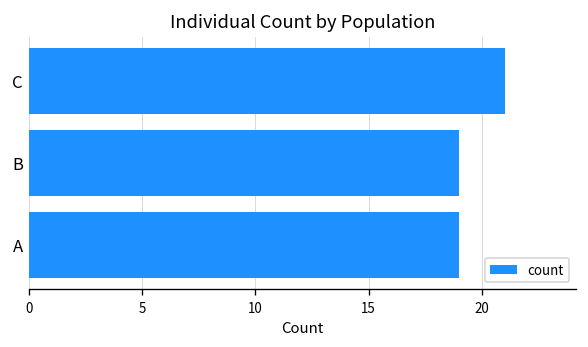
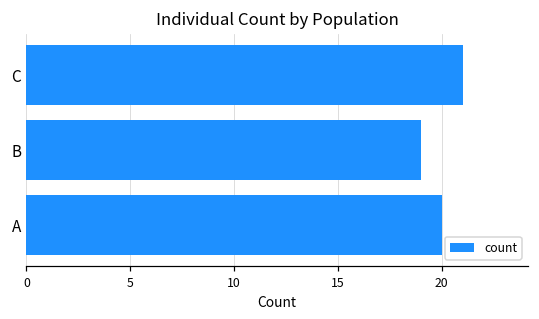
A: 19 -> 20
